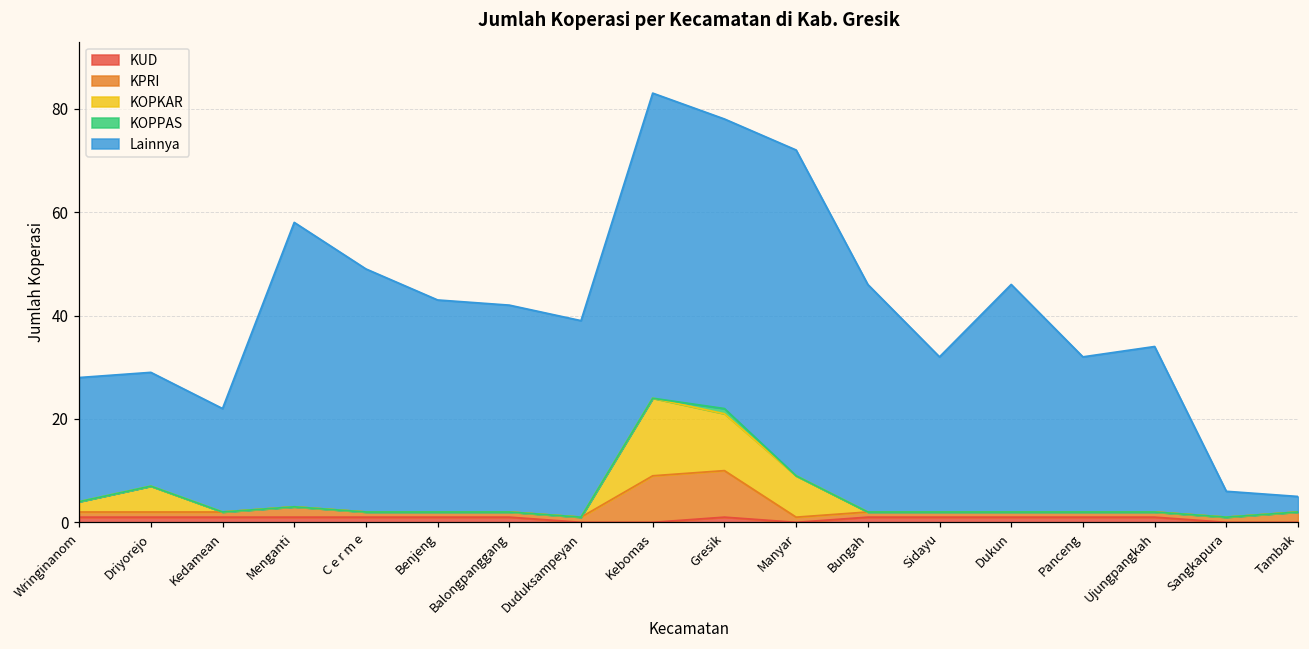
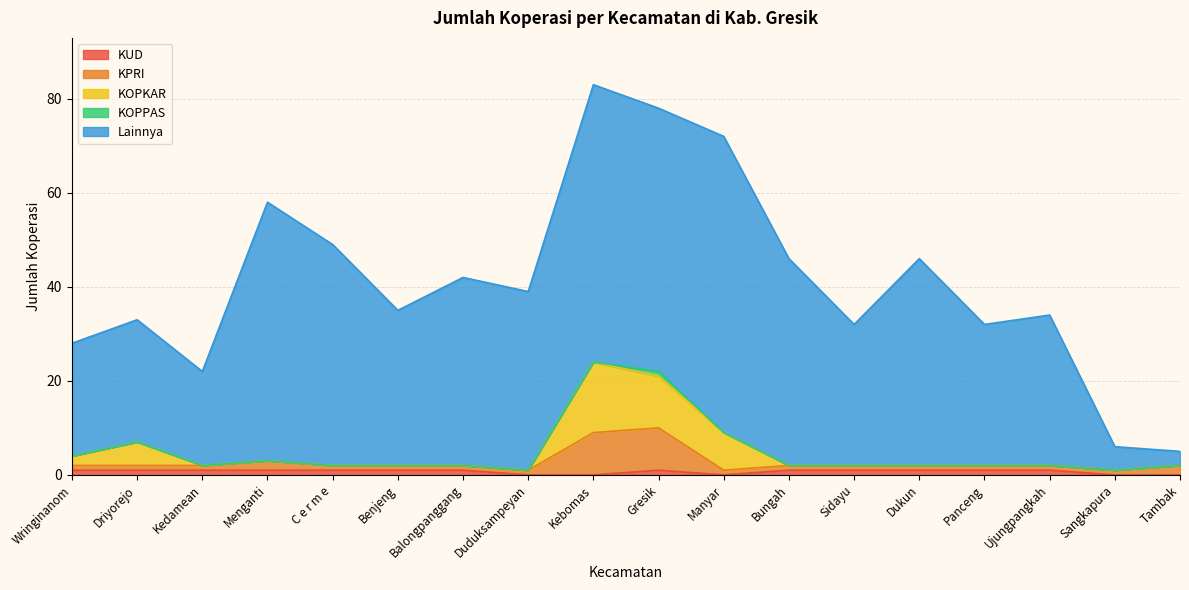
Lainnya, Driyorejo: 22 -> 26
Lainnya, Benjeng: 41 -> 33
